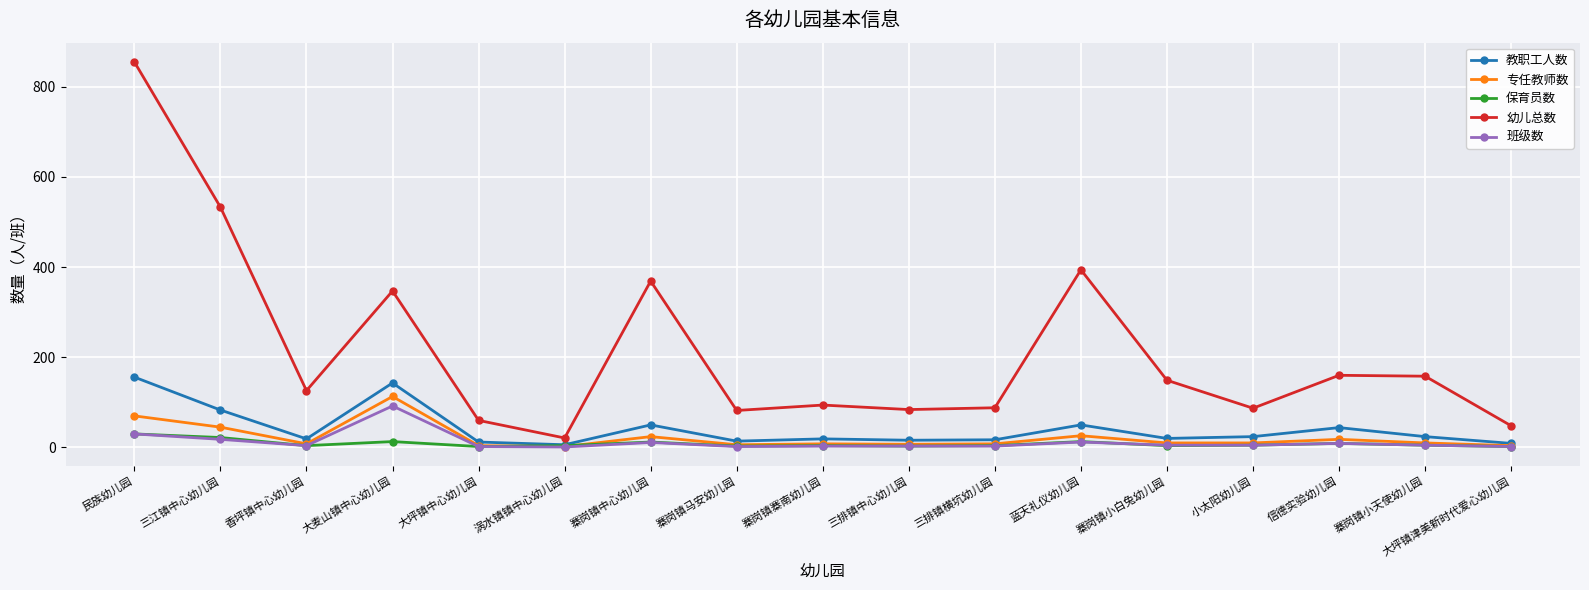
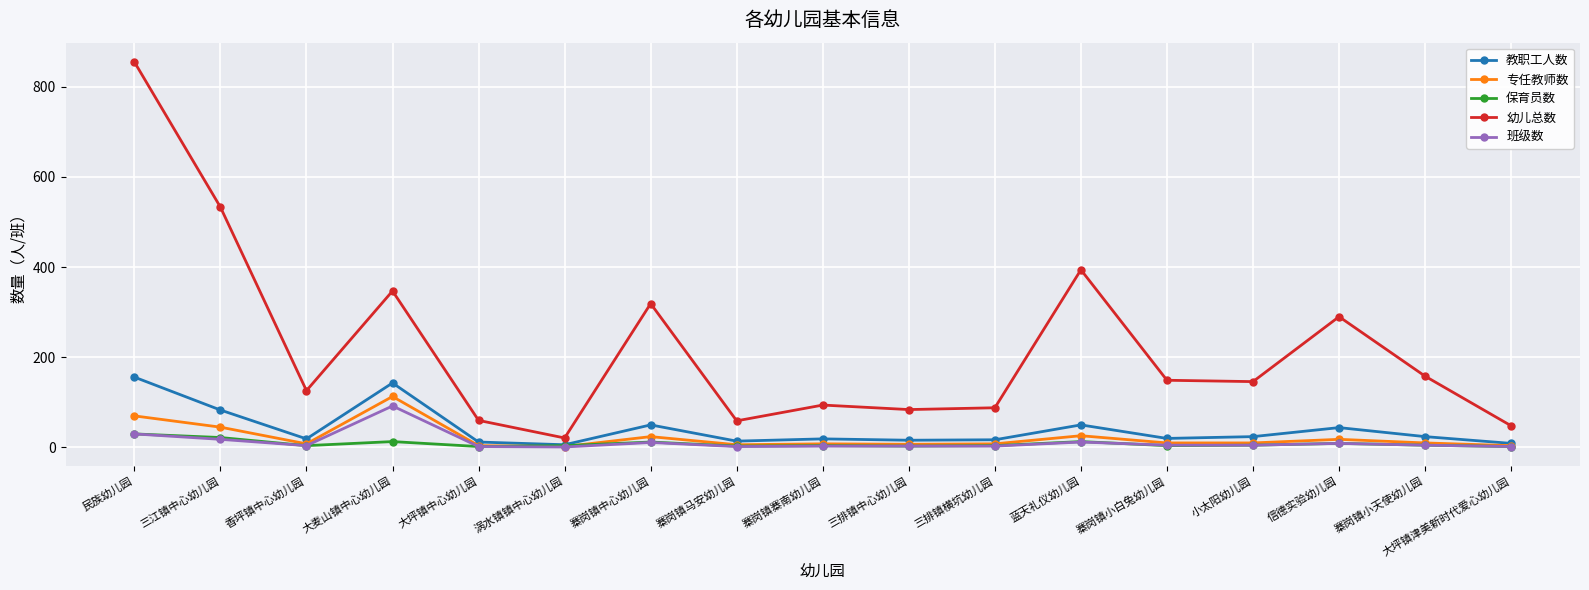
幼儿总数, 寨岗镇中心幼儿园: 370 -> 320
幼儿总数, 寨岗镇马安幼儿园: 80 -> 60
幼儿总数, 小太阳幼儿园: 90 -> 150
幼儿总数, 信德实验幼儿园: 160 -> 290
